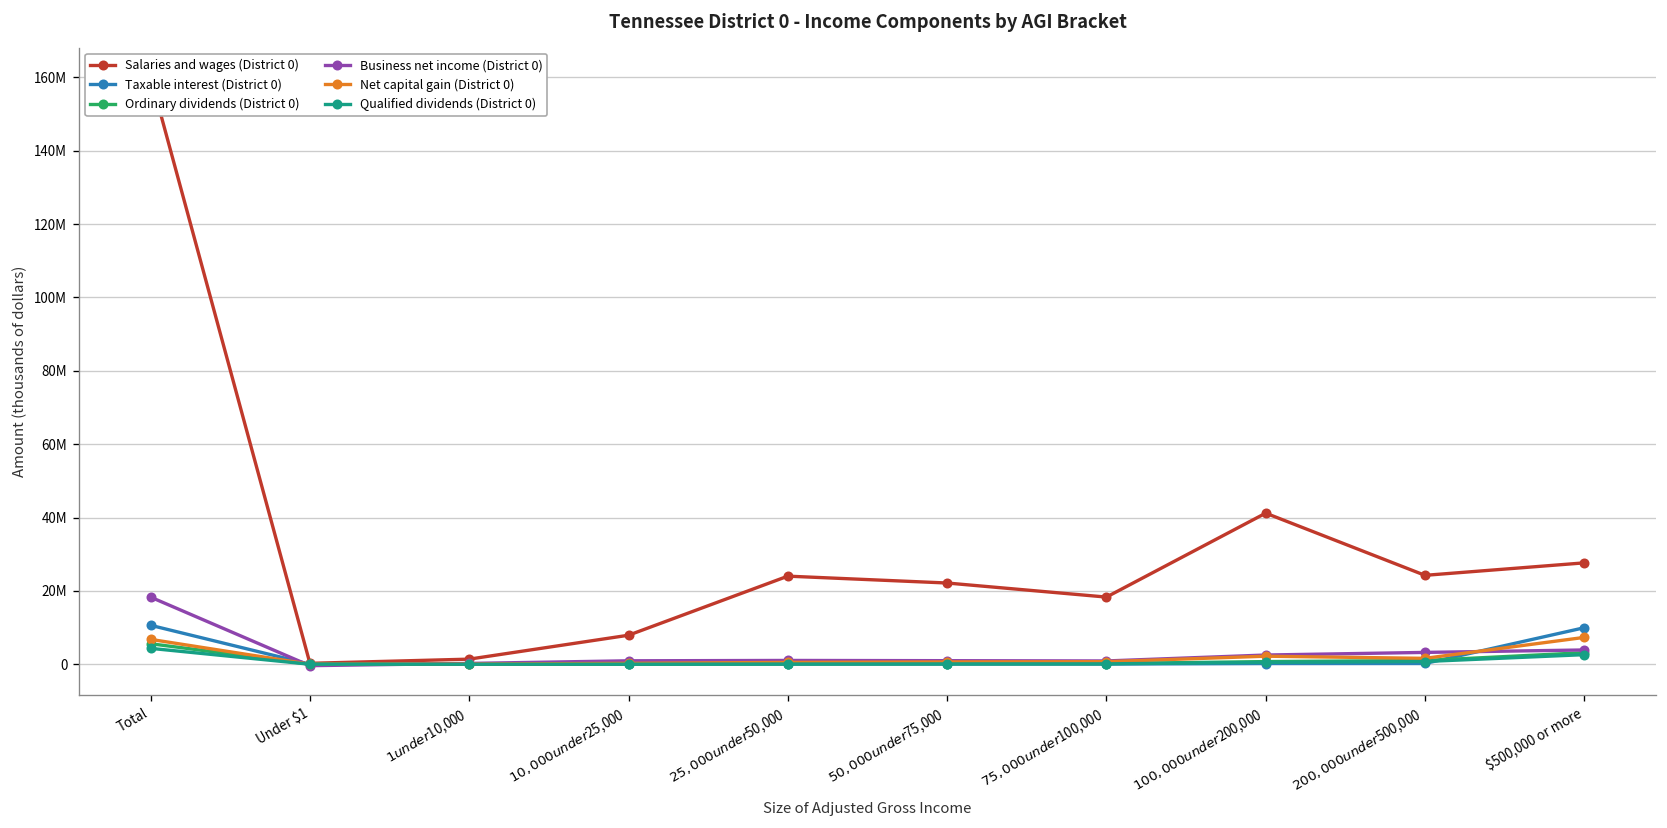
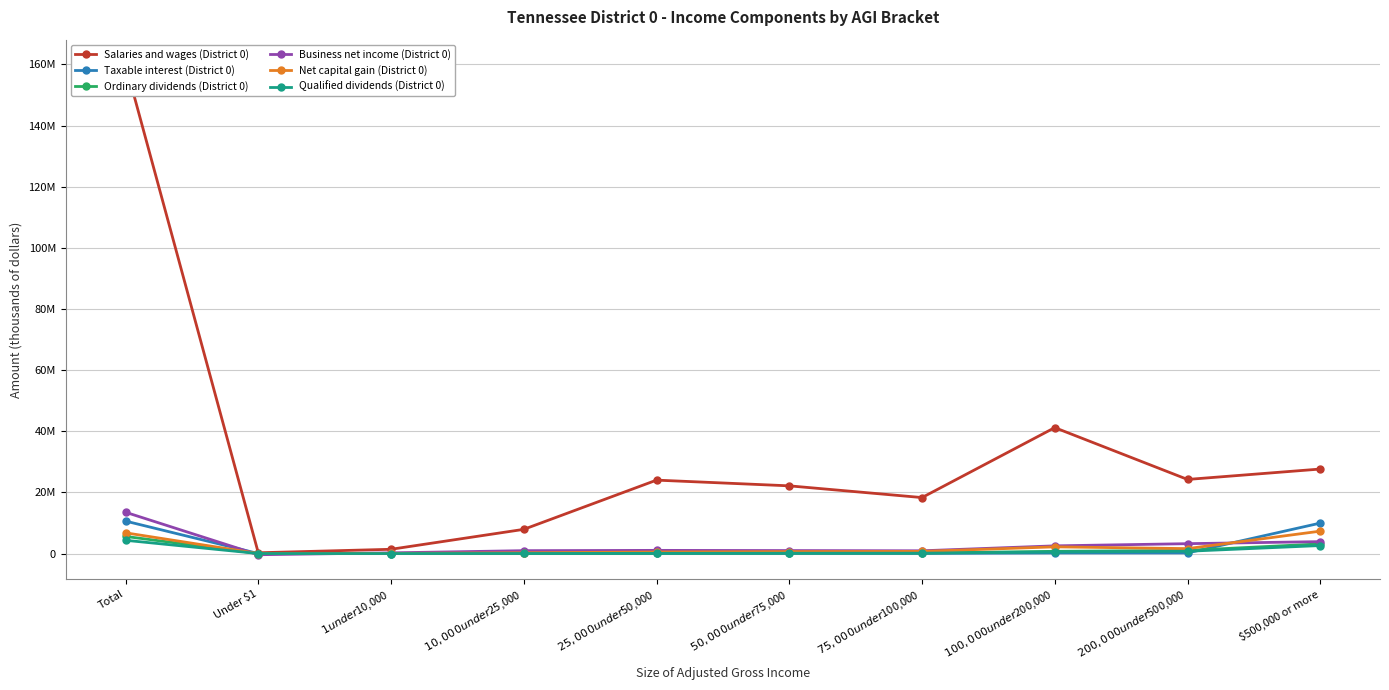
Business net income (District 0), Total: 18000000 -> 14000000
